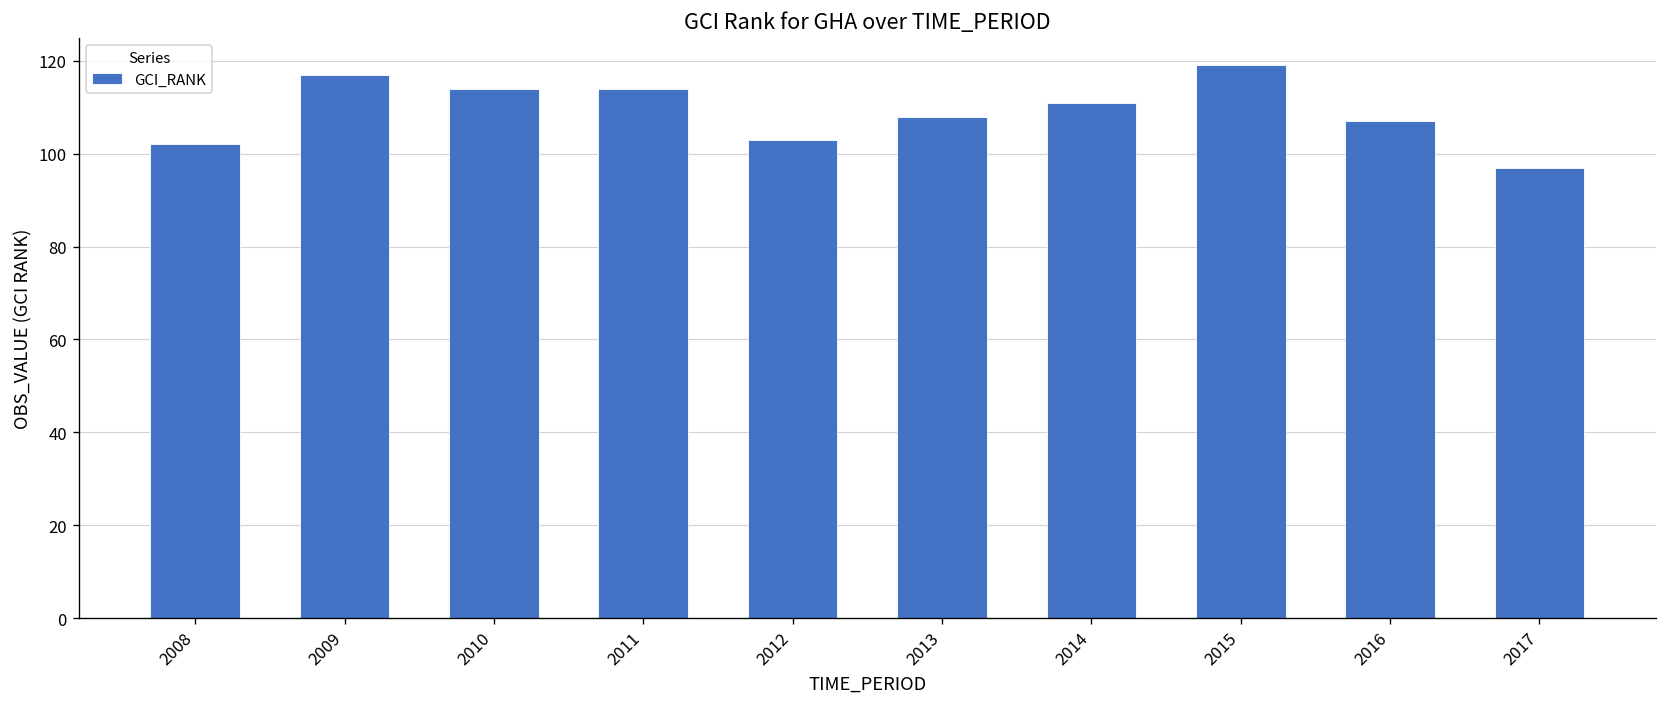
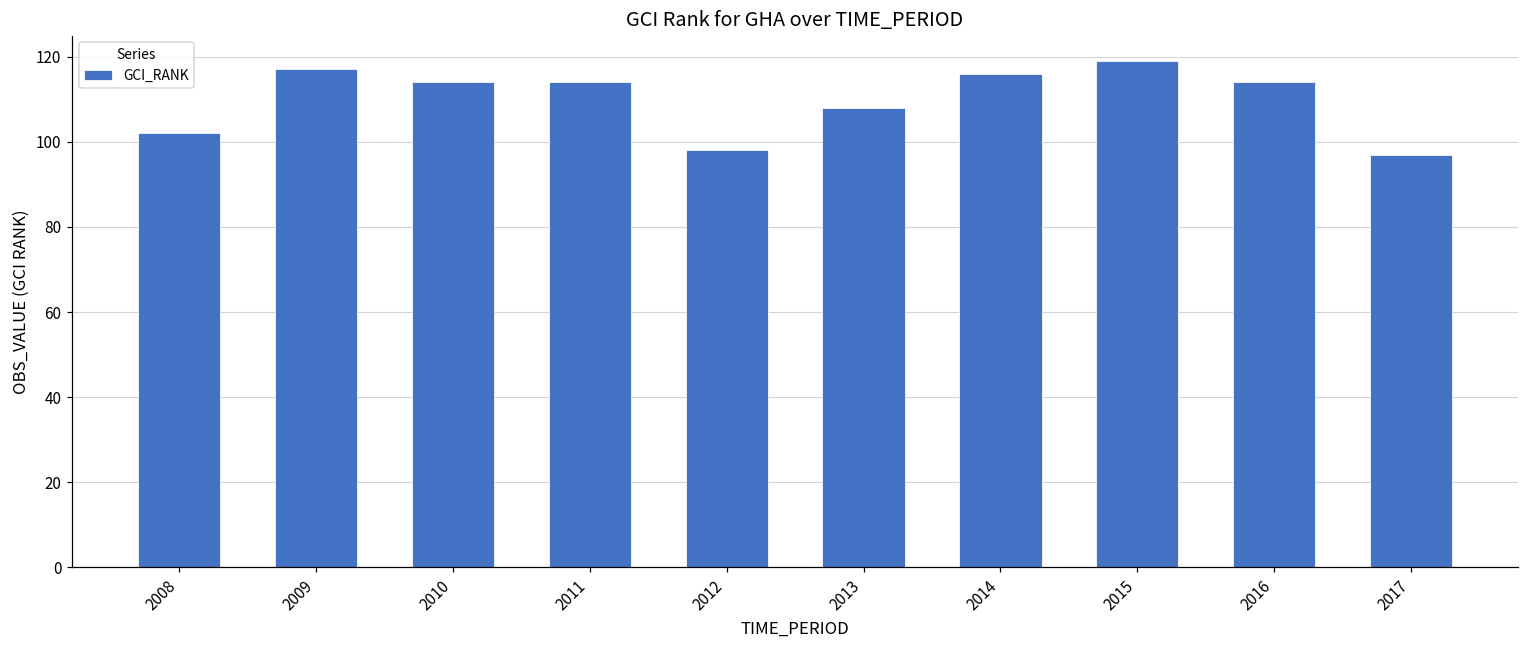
2012: 103 -> 98
2014: 111 -> 116
2016: 107 -> 114
